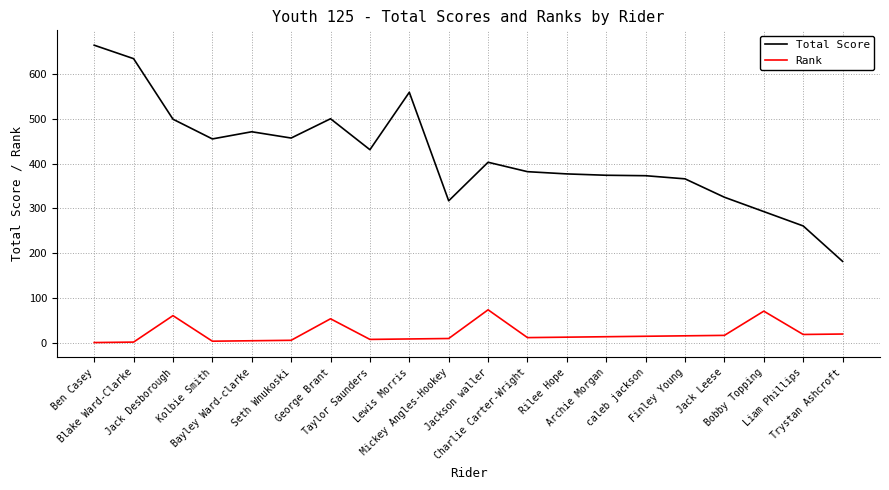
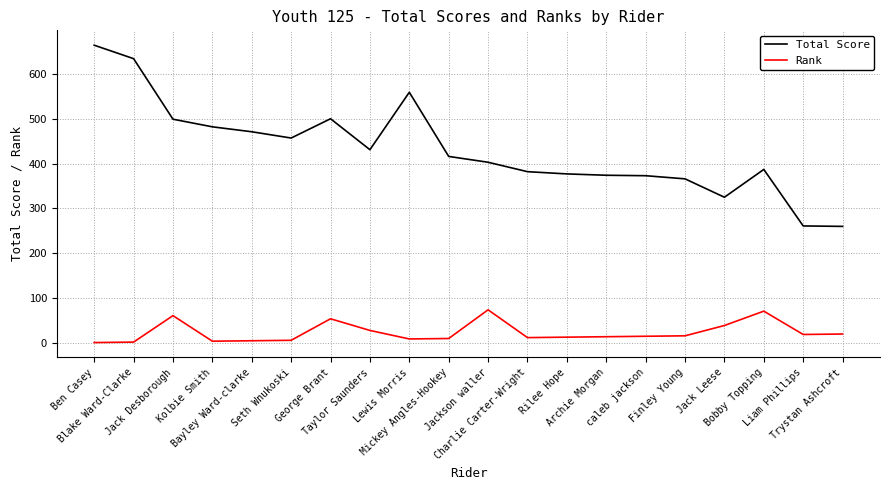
Total Score, Kolbie Smith: 460 -> 480
Rank, Taylor Saunders: 10 -> 30
Total Score, Mickey Angles-Hookey: 320 -> 420
Rank, Jack Leese: 20 -> 40
Total Score, Bobby Topping: 290 -> 390
Total Score, Trystan Ashcroft: 180 -> 260
